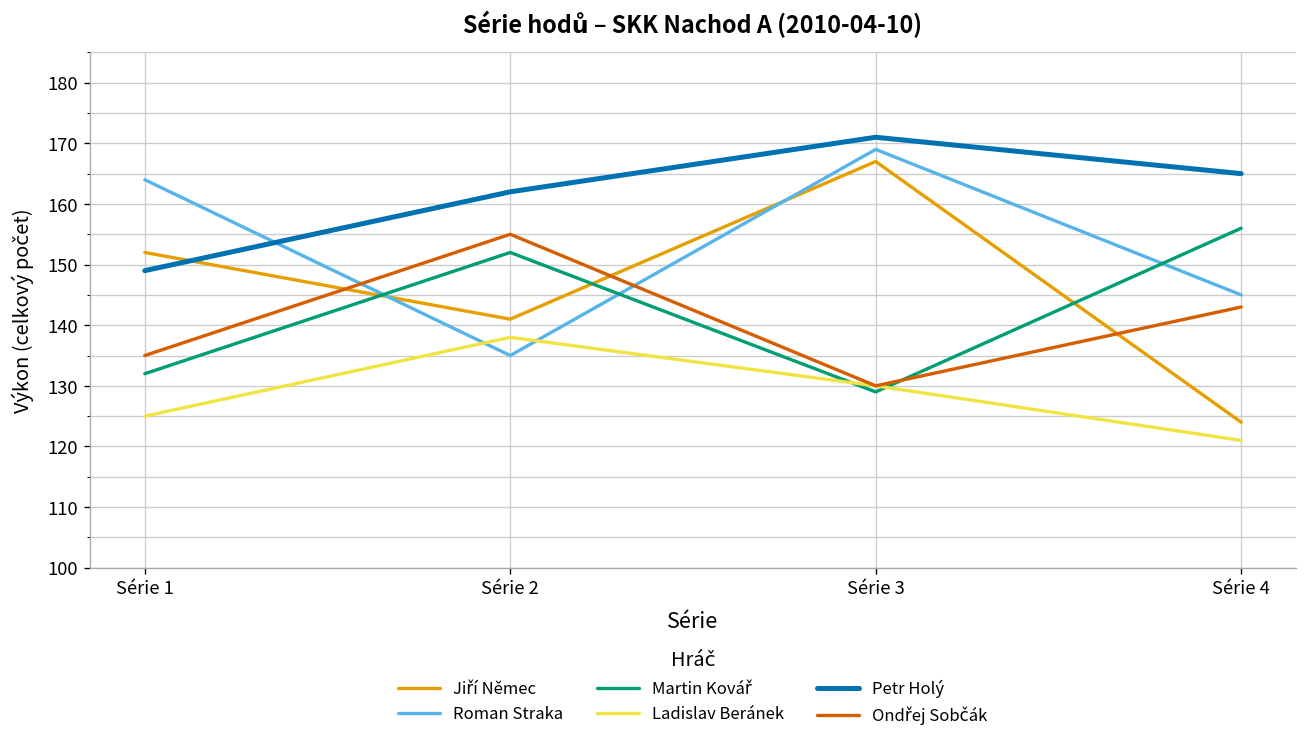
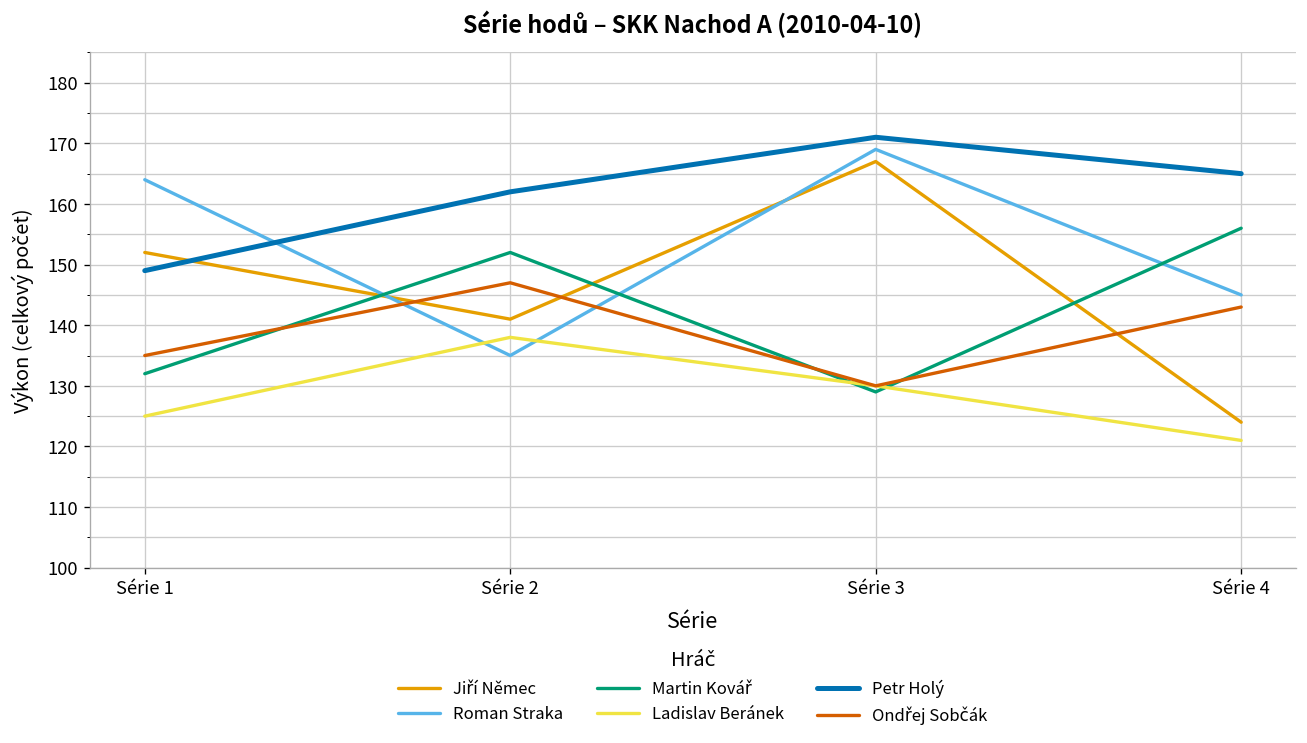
Ondřej Sobčák, Série 2: 155 -> 147
